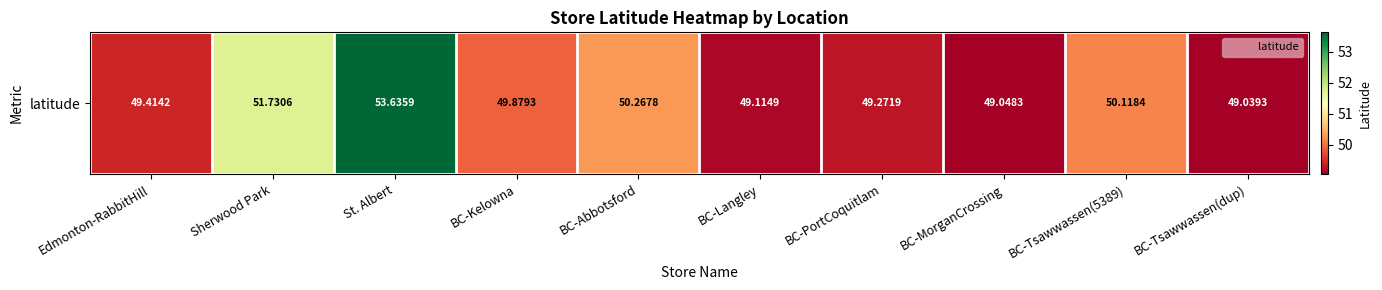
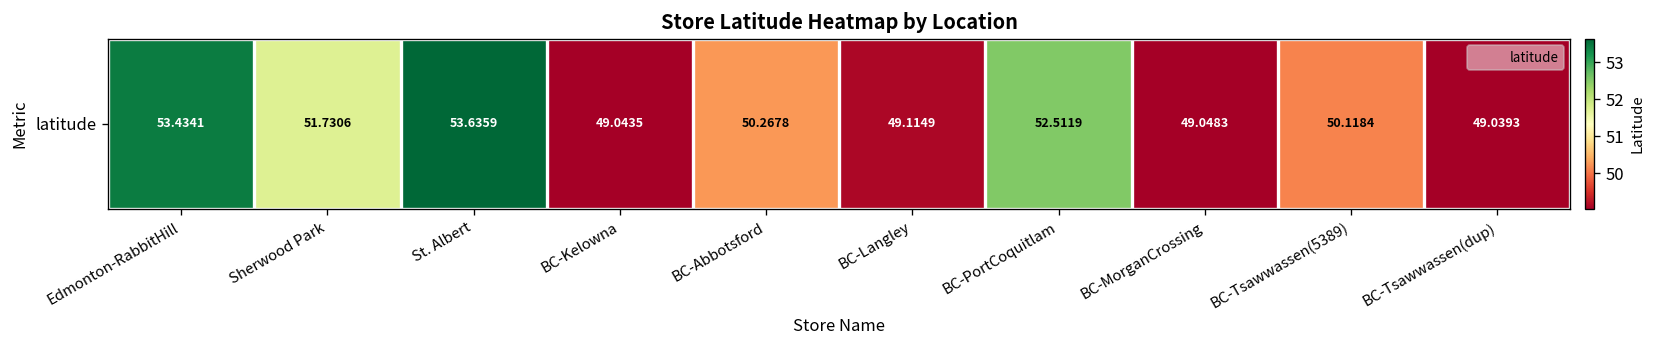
latitude, Edmonton-RabbitHill: 49.4142 -> 53.4341
latitude, BC-Kelowna: 49.8793 -> 49.0435
latitude, BC-PortCoquitlam: 49.2719 -> 52.5119
